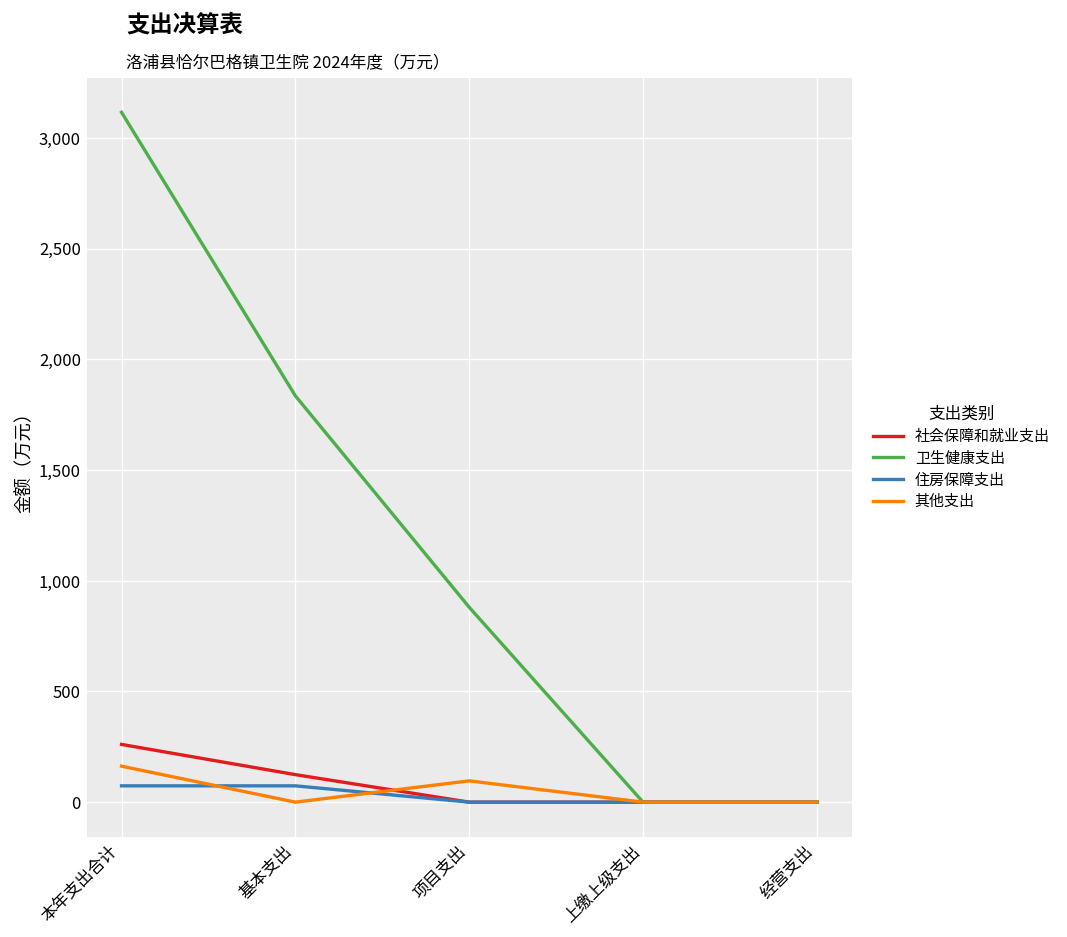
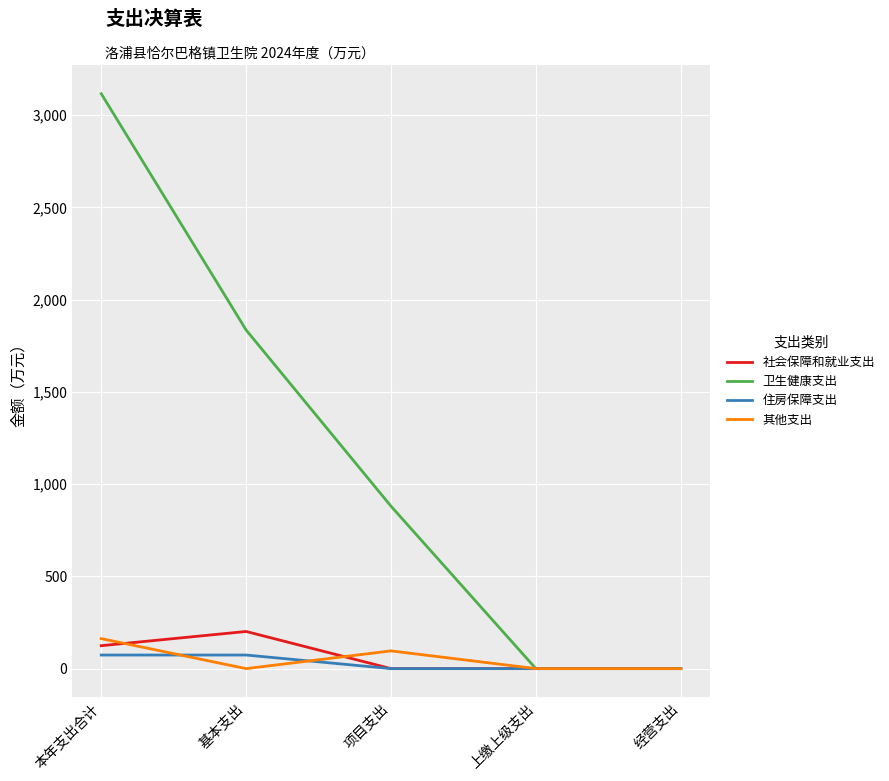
社会保障和就业支出, 本年支出合计: 260 -> 120
社会保障和就业支出, 基本支出: 120 -> 200
